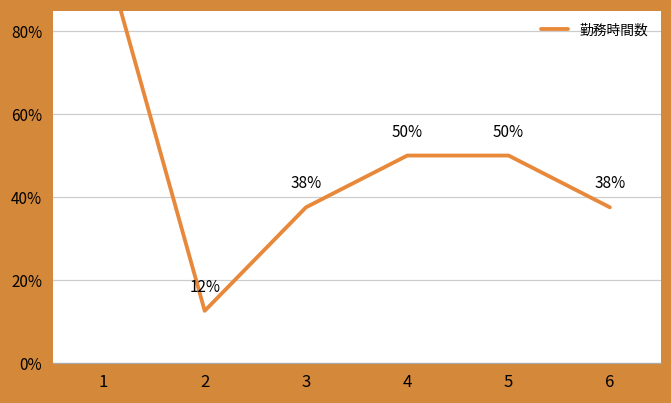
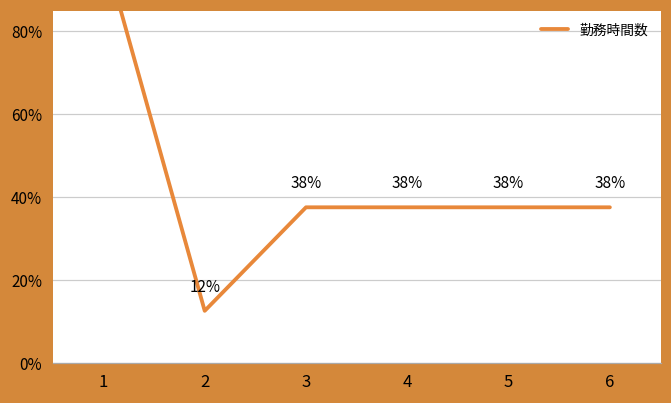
4: 50% -> 38%
5: 50% -> 38%
